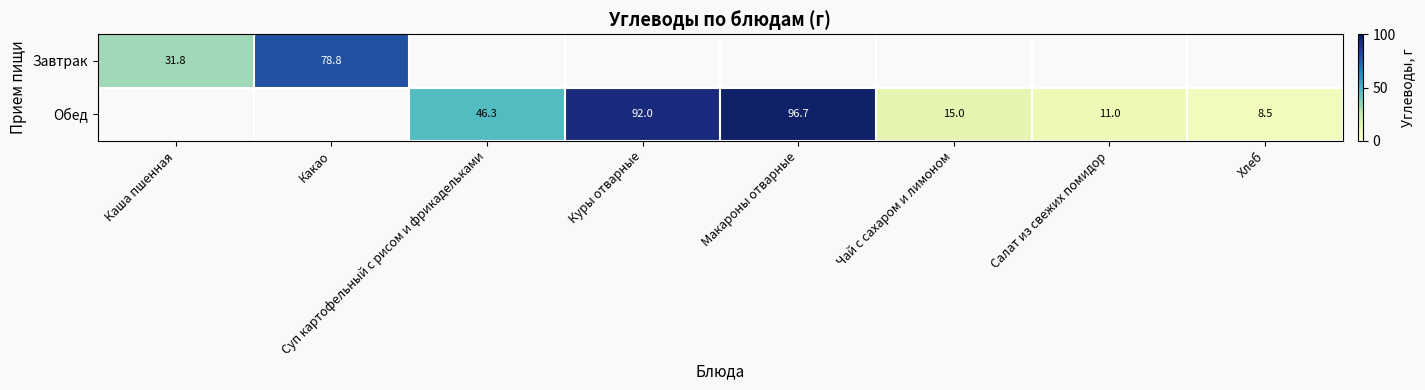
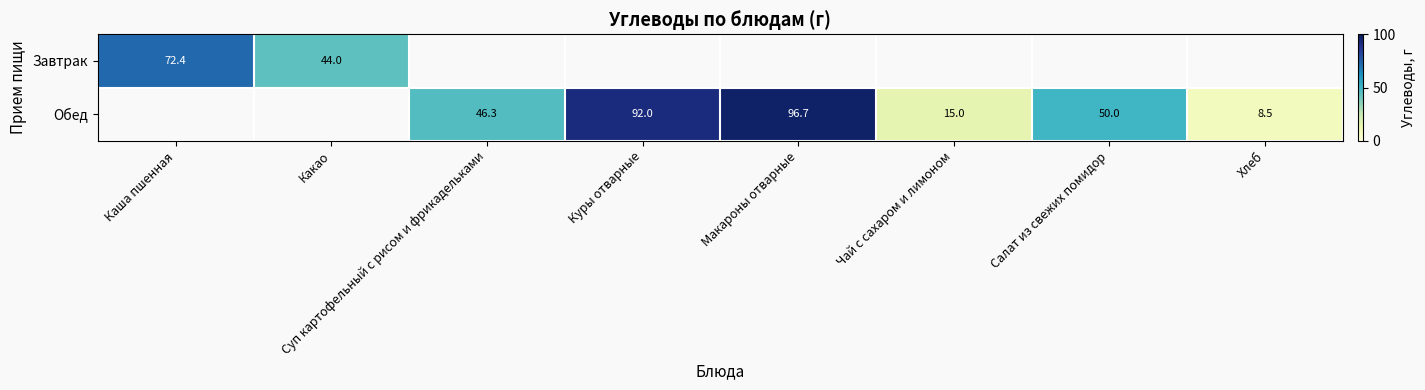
Завтрак, Каша пшенная: 31.8 -> 72.4
Завтрак, Какао: 78.8 -> 44.0
Обед, Салат из свежих помидор: 11.0 -> 50.0
